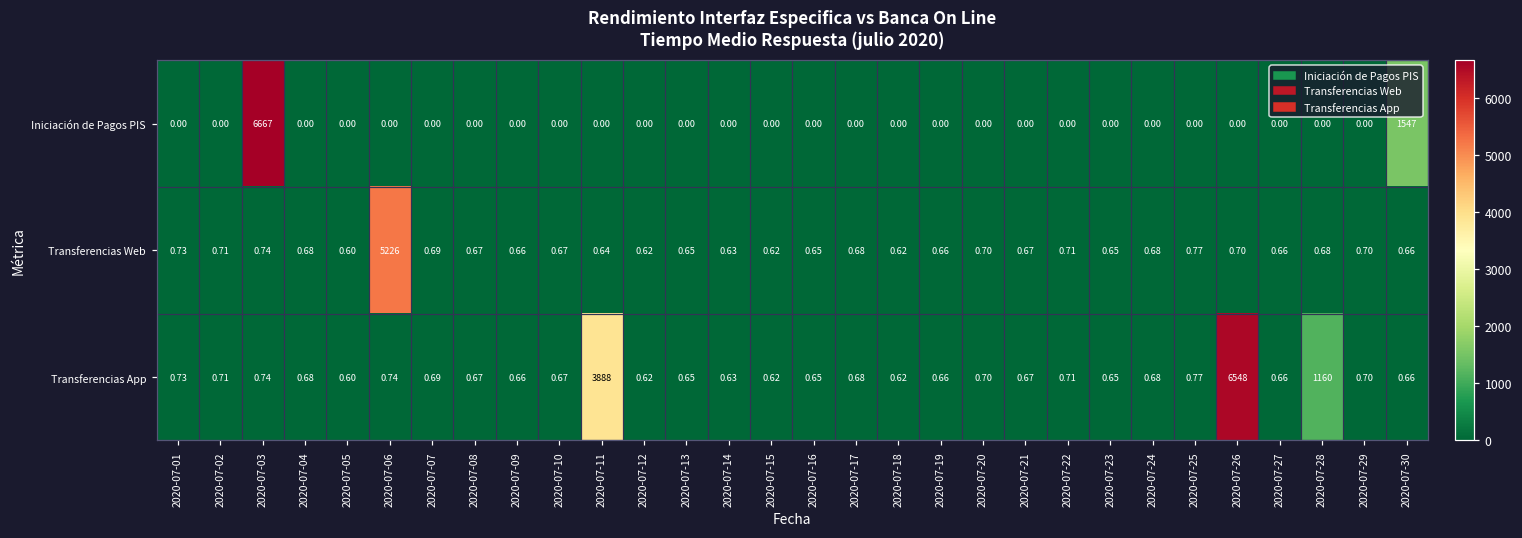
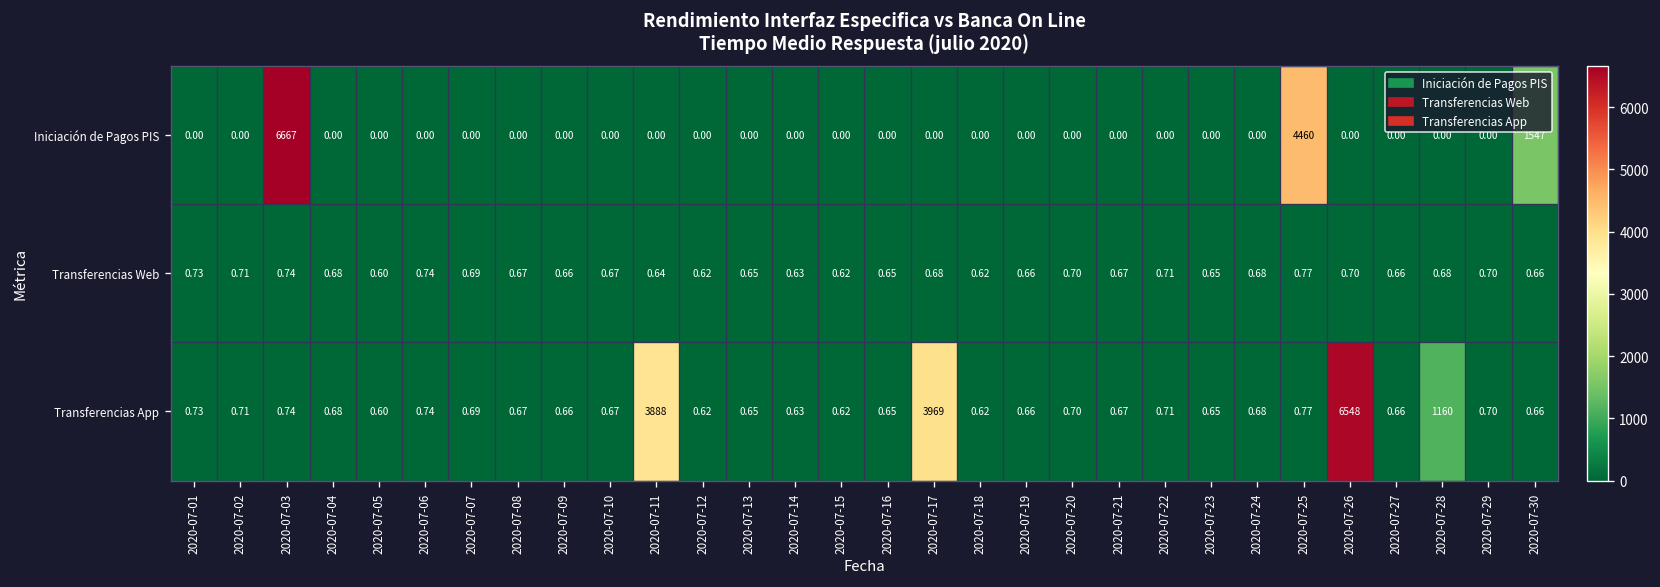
Iniciación de Pagos PIS, 2020-07-25: 0.00 -> 4460
Transferencias Web, 2020-07-06: 5226 -> 0.74
Transferencias App, 2020-07-17: 0.68 -> 3969
